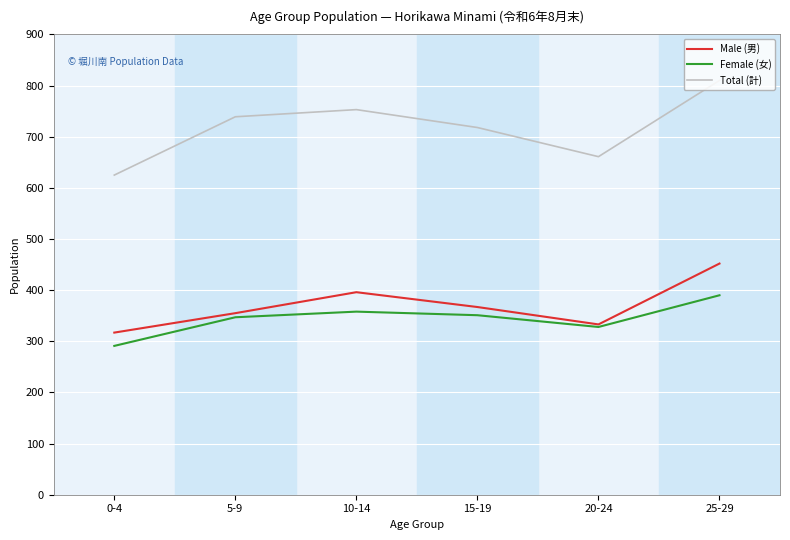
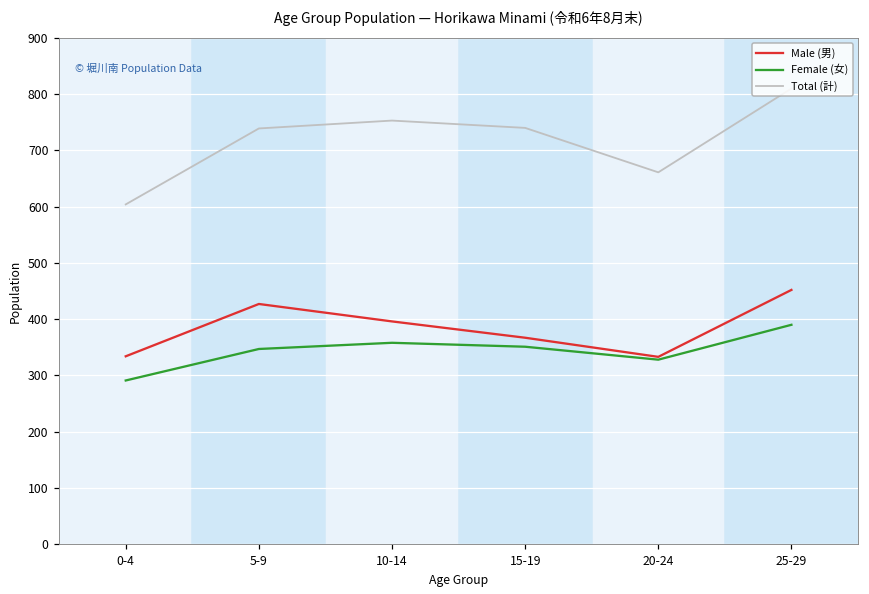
Male (男), 0-4: 320 -> 330
Total (計), 0-4: 630 -> 600
Male (男), 5-9: 360 -> 430
Total (計), 15-19: 720 -> 740
